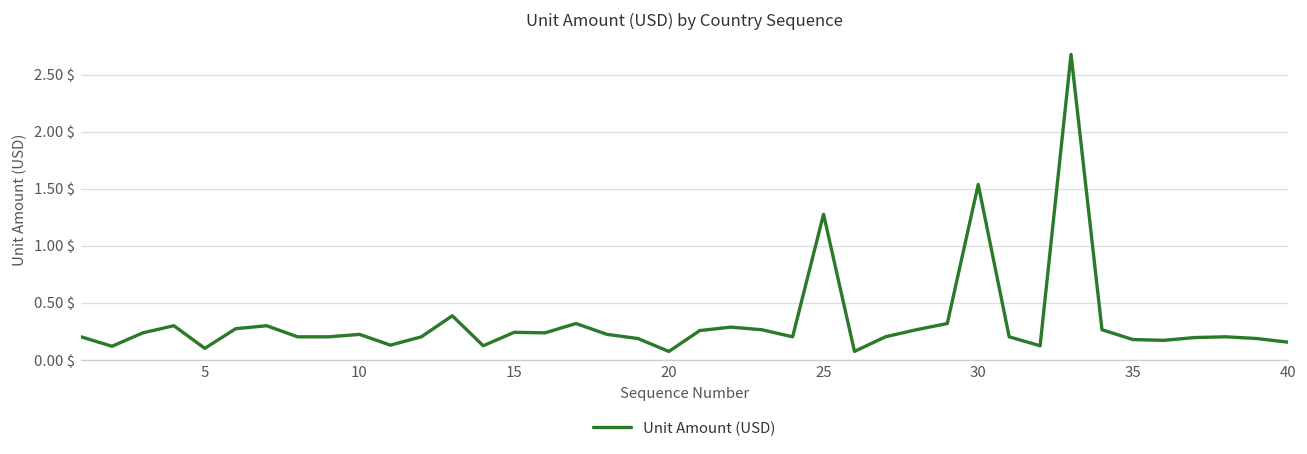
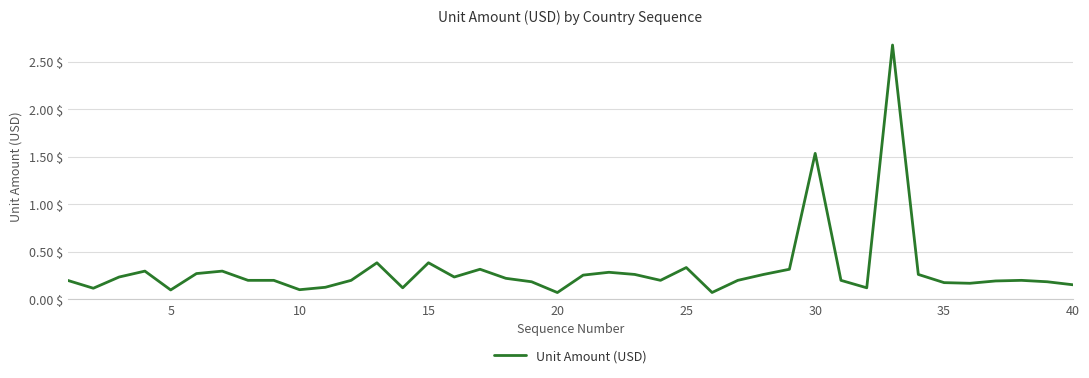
10: 0.2 $ -> 0.1 $
15: 0.2 $ -> 0.4 $
25: 1.3 $ -> 0.3 $
